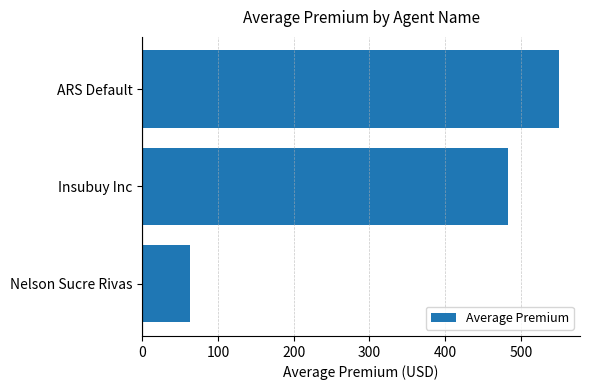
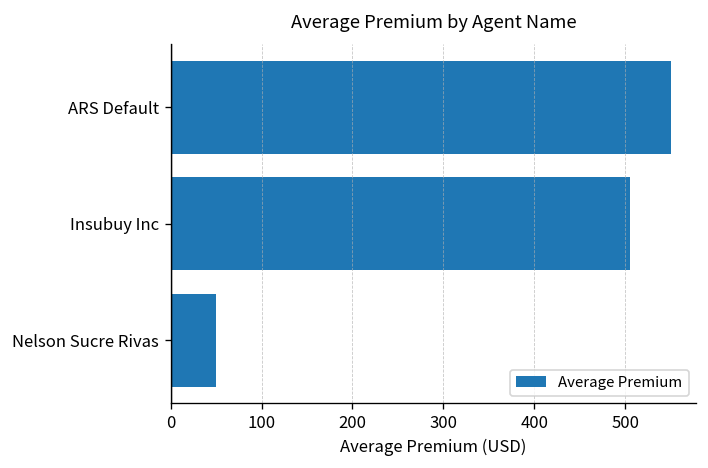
Insubuy Inc: 480 -> 500
Nelson Sucre Rivas: 60 -> 50
